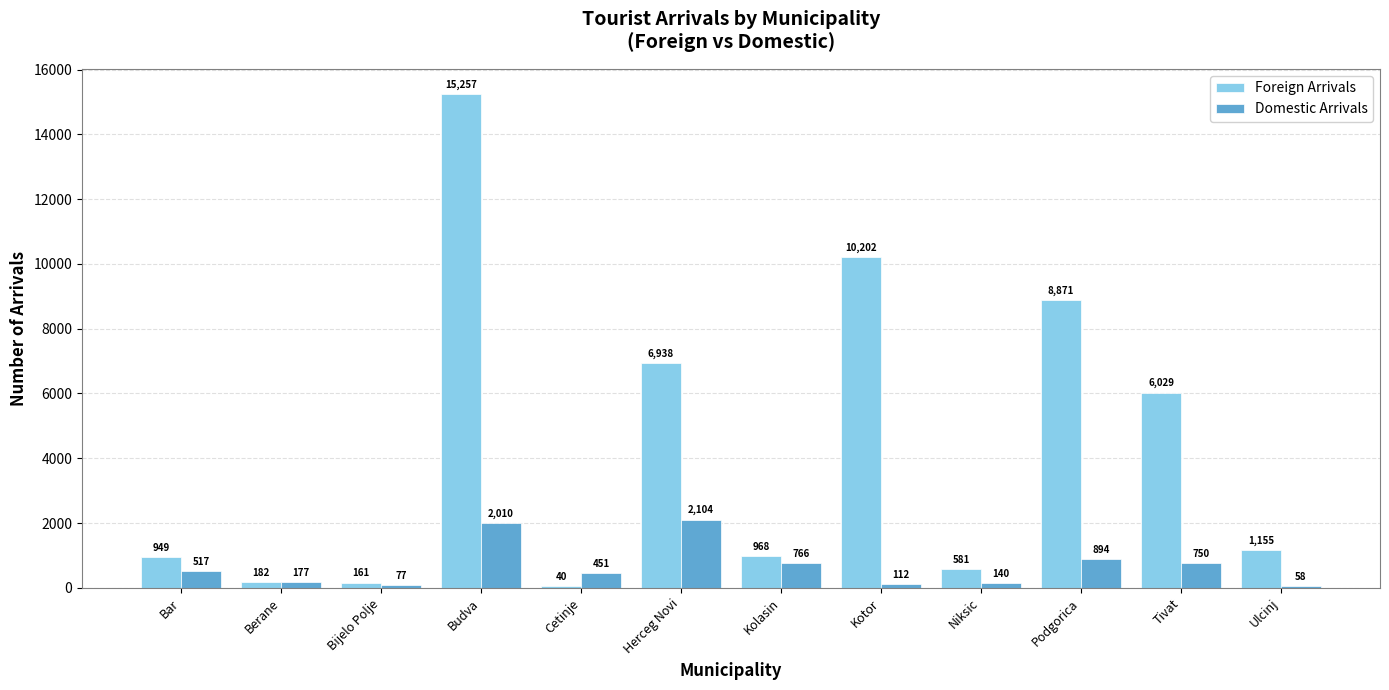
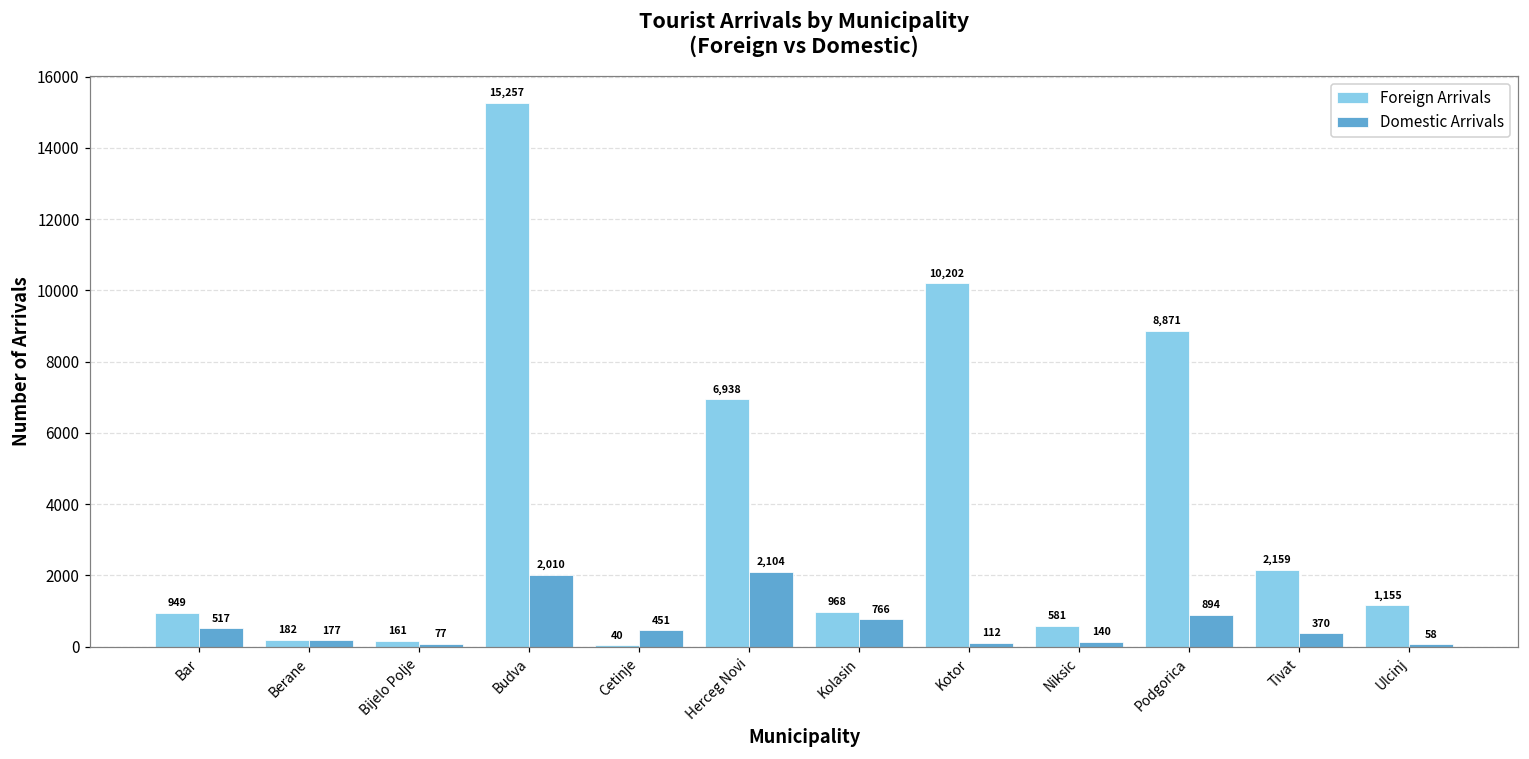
Foreign Arrivals, Tivat: 6,029 -> 2,159
Domestic Arrivals, Tivat: 750 -> 370
